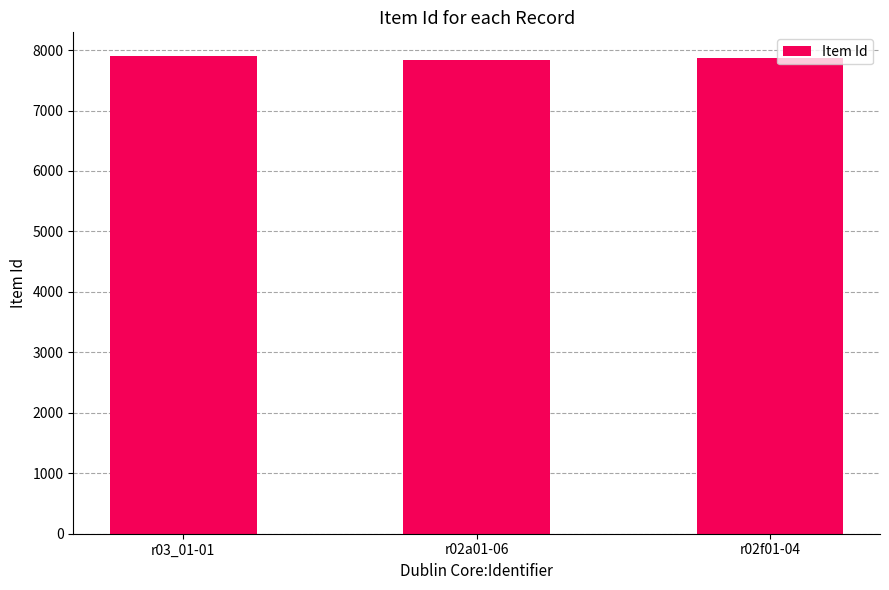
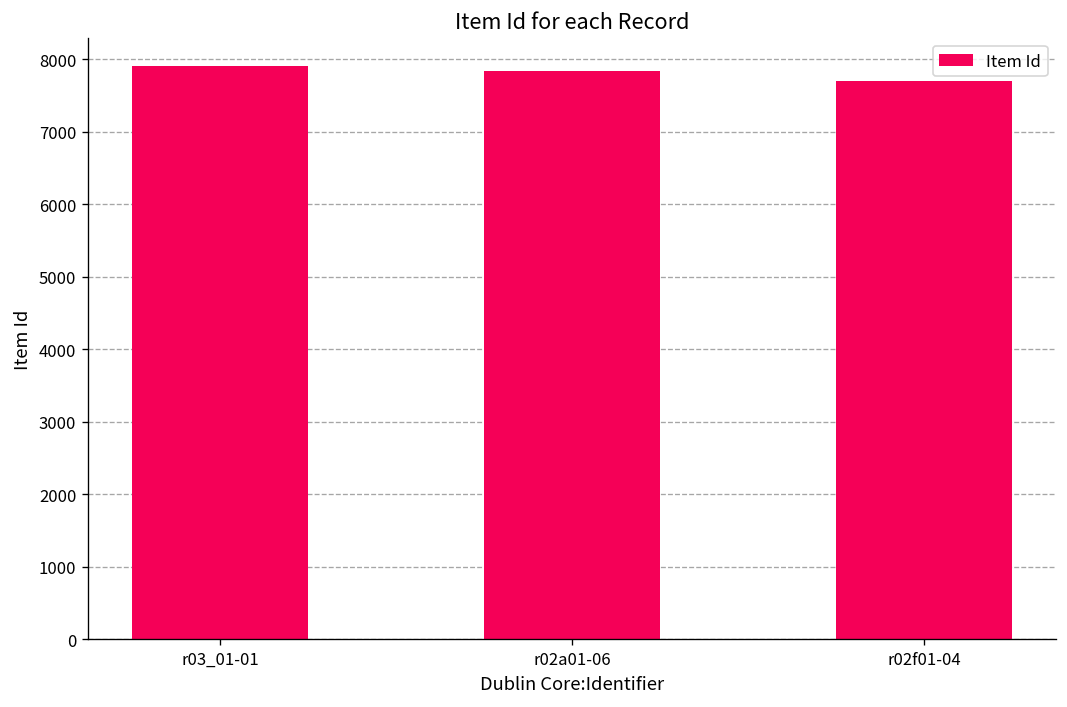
r02f01-04: 7900 -> 7700
